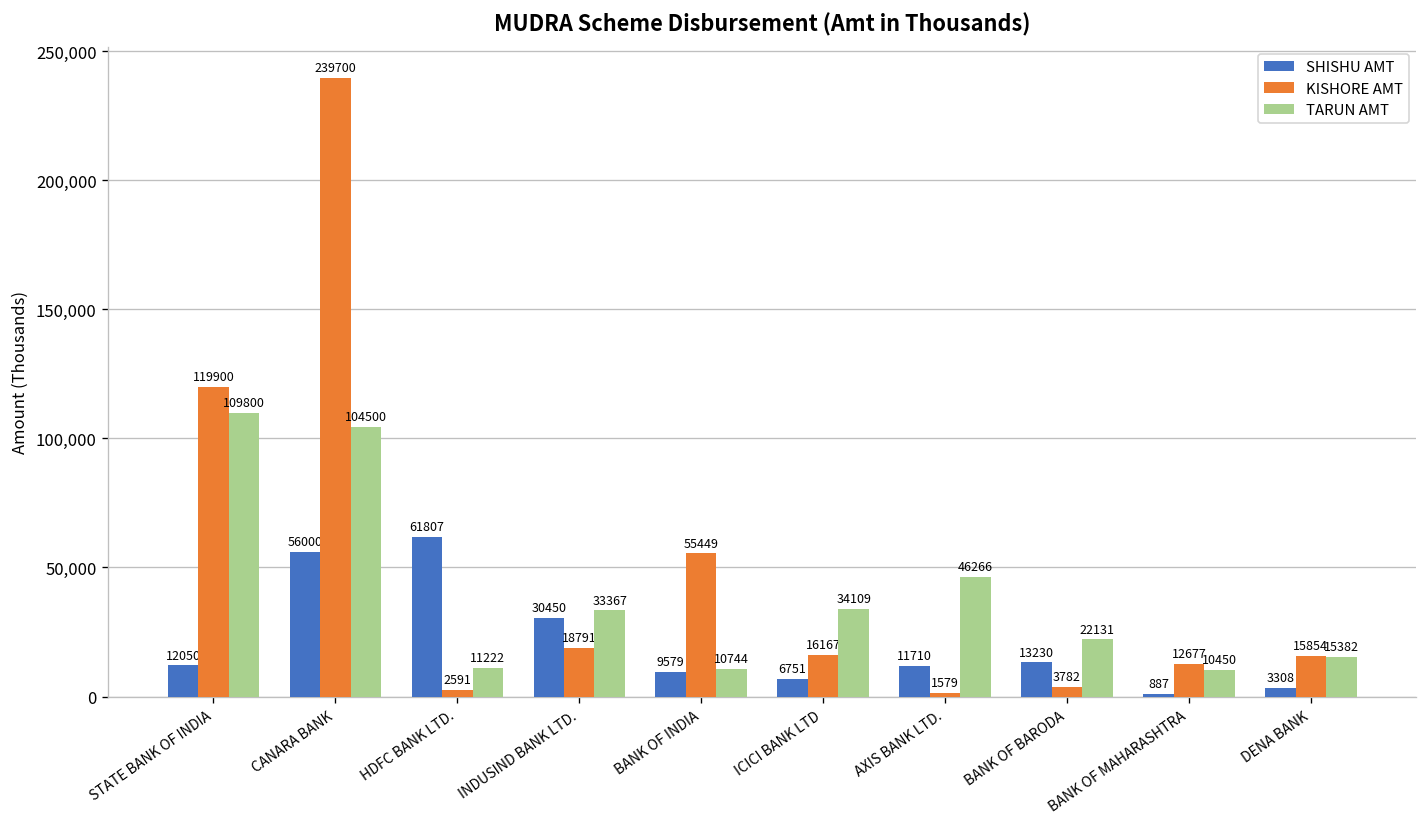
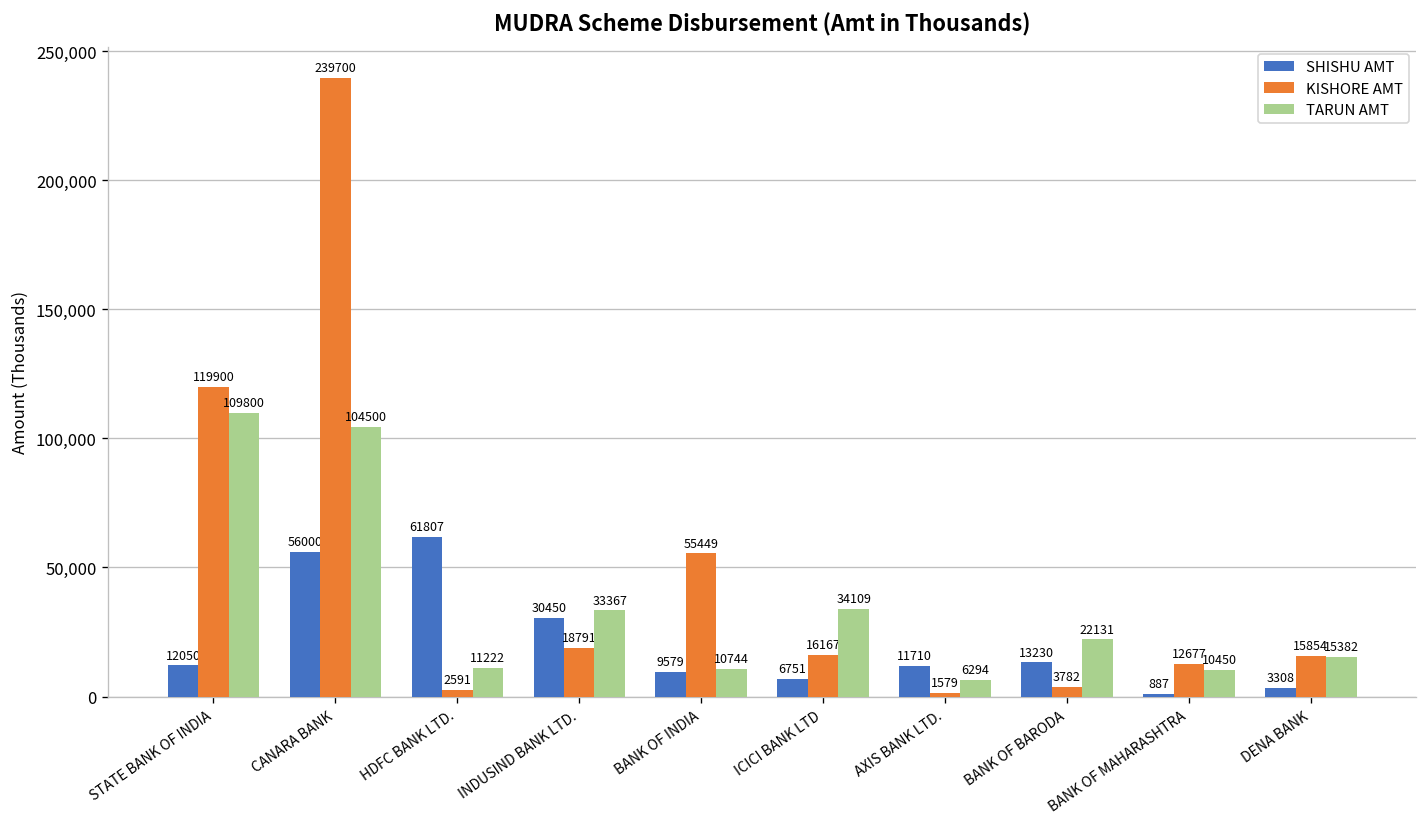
TARUN AMT, AXIS BANK LTD.: 46266 -> 6294
